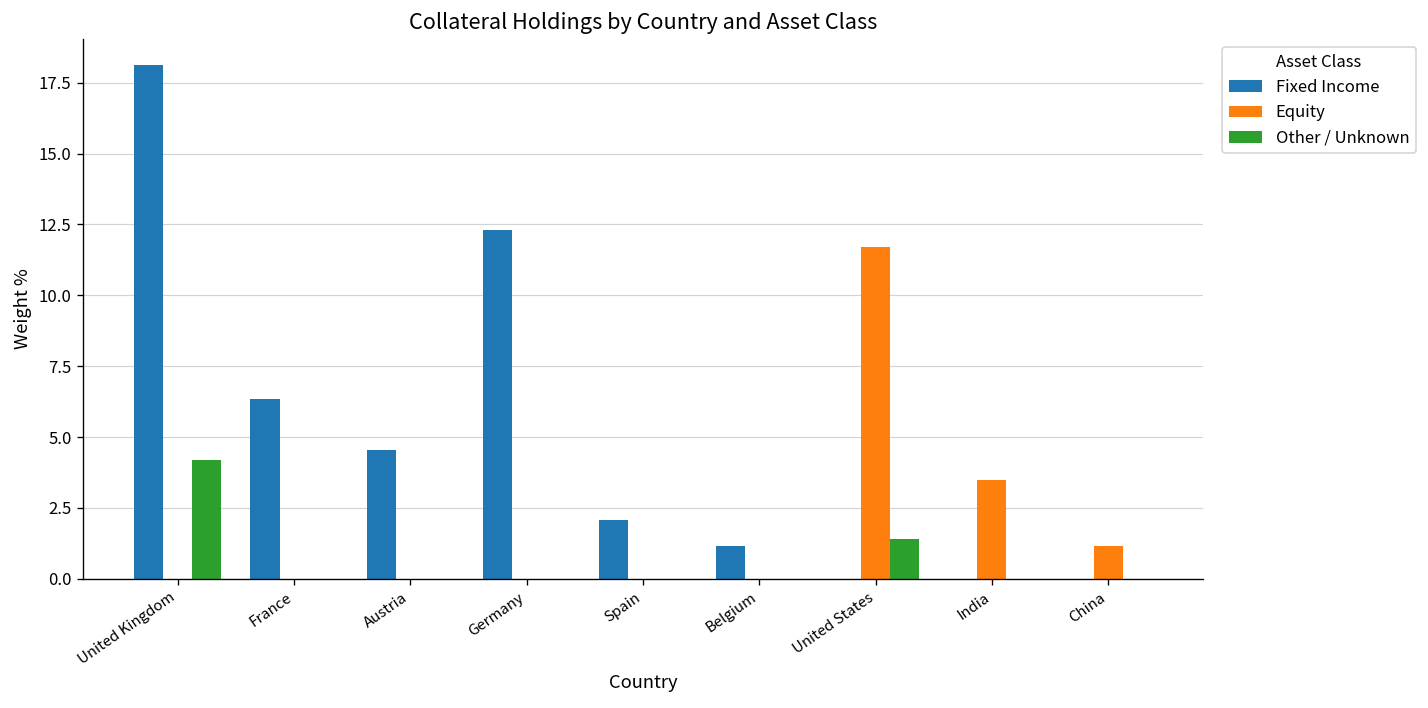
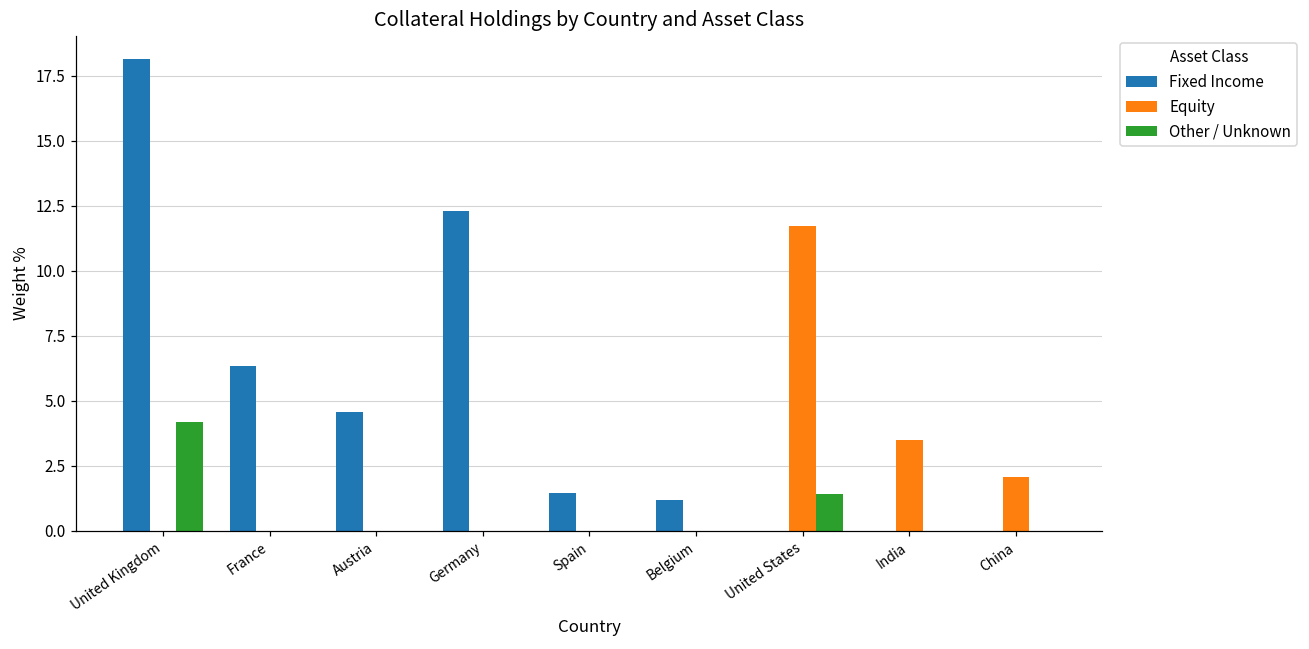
Fixed Income, Spain: 2.1 -> 1.5
Equity, China: 1.2 -> 2.1
